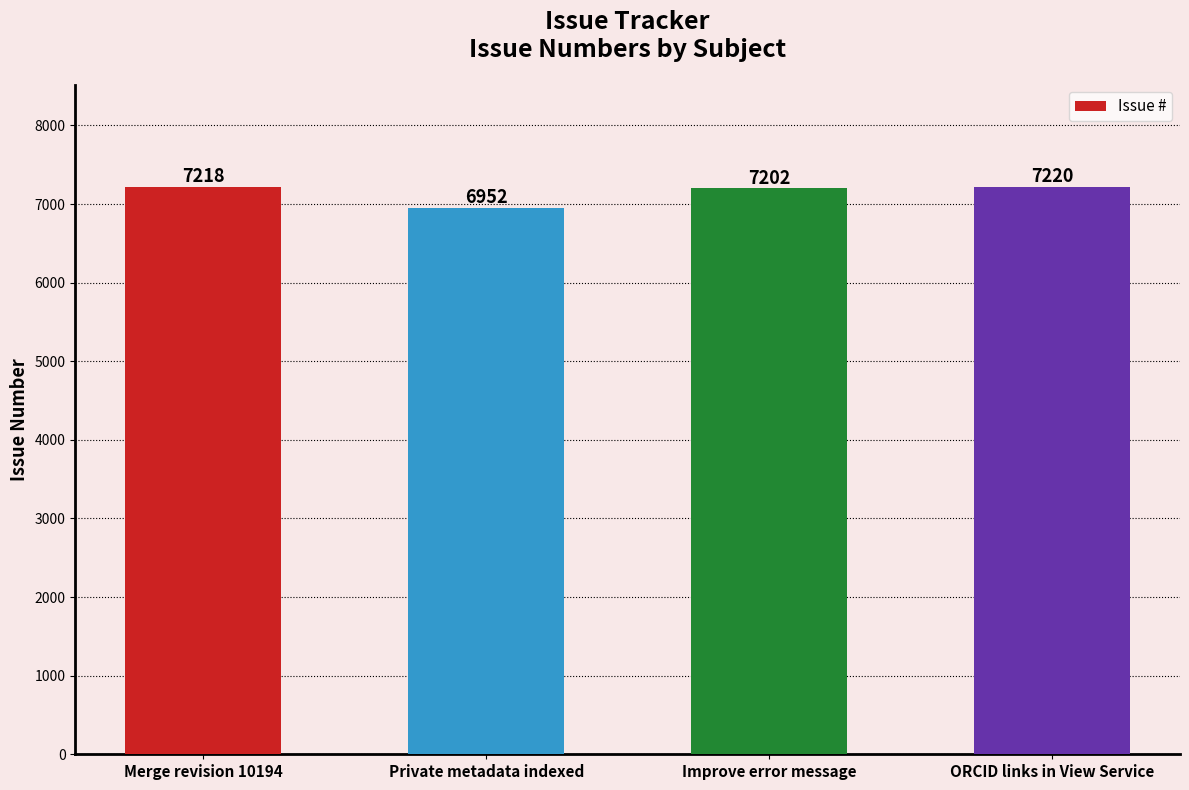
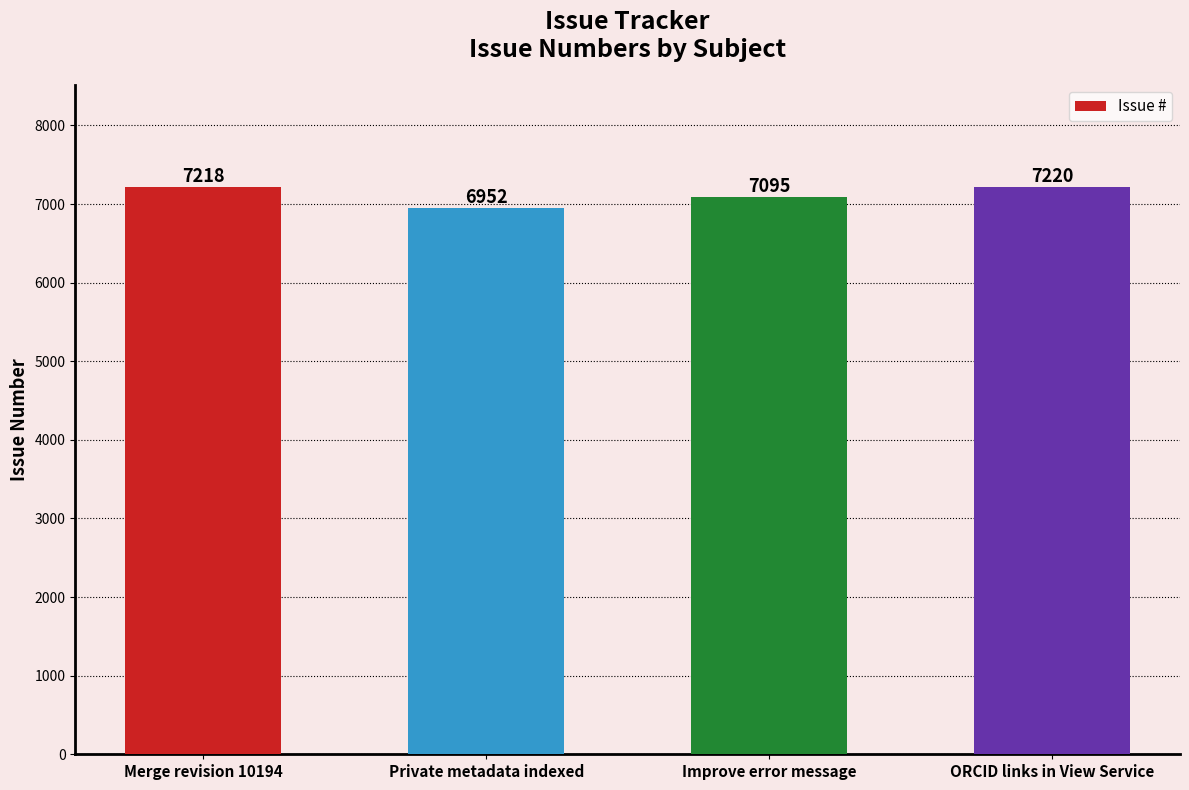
Improve error message: 7202 -> 7095
